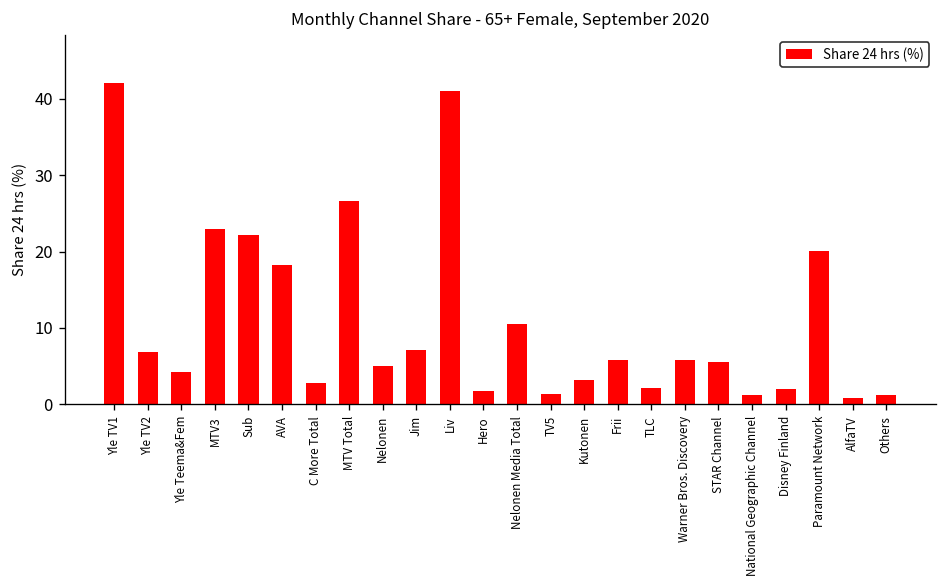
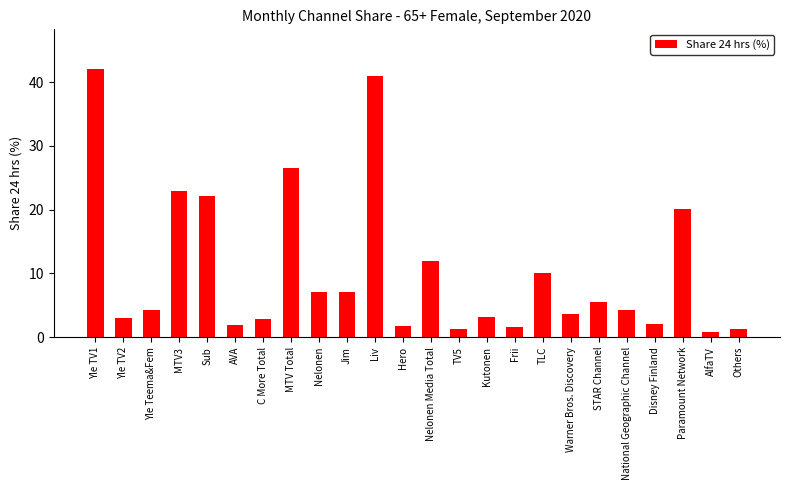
Yle TV2: 7 -> 3
AVA: 18 -> 2
Nelonen: 5 -> 7
Nelonen Media Total: 11 -> 12
Frii: 6 -> 2
TLC: 2 -> 10
Warner Bros. Discovery: 6 -> 4
National Geographic Channel: 1 -> 4
